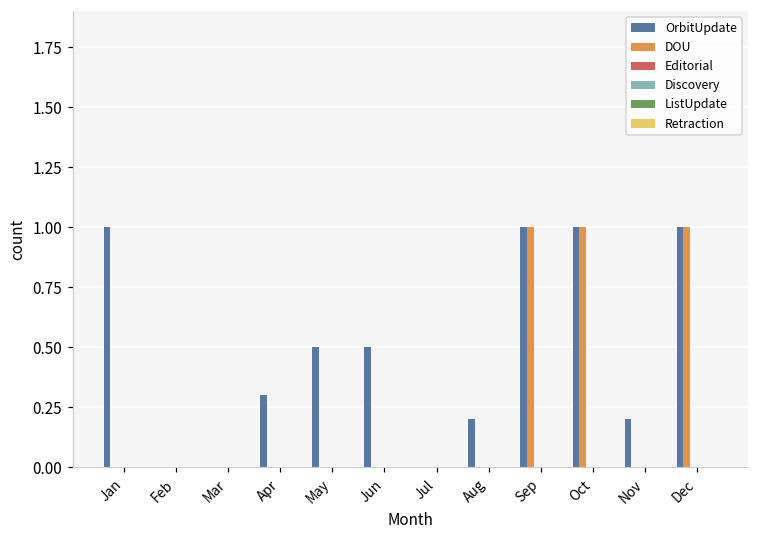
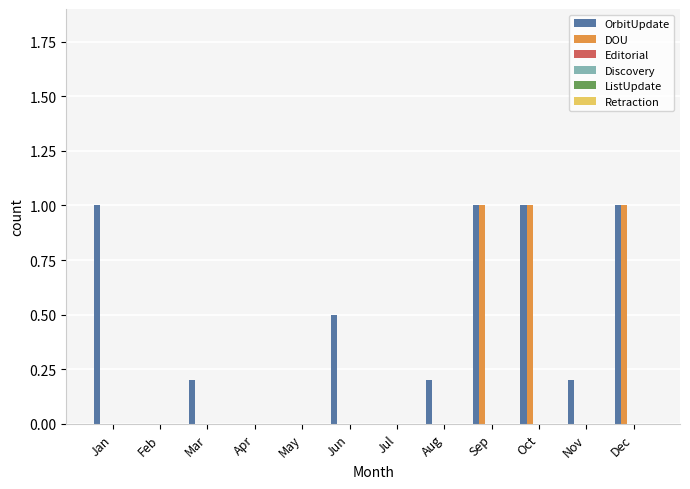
OrbitUpdate, Mar: 0.0 -> 0.2
OrbitUpdate, Apr: 0.3 -> 0.0
OrbitUpdate, May: 0.5 -> 0.0
